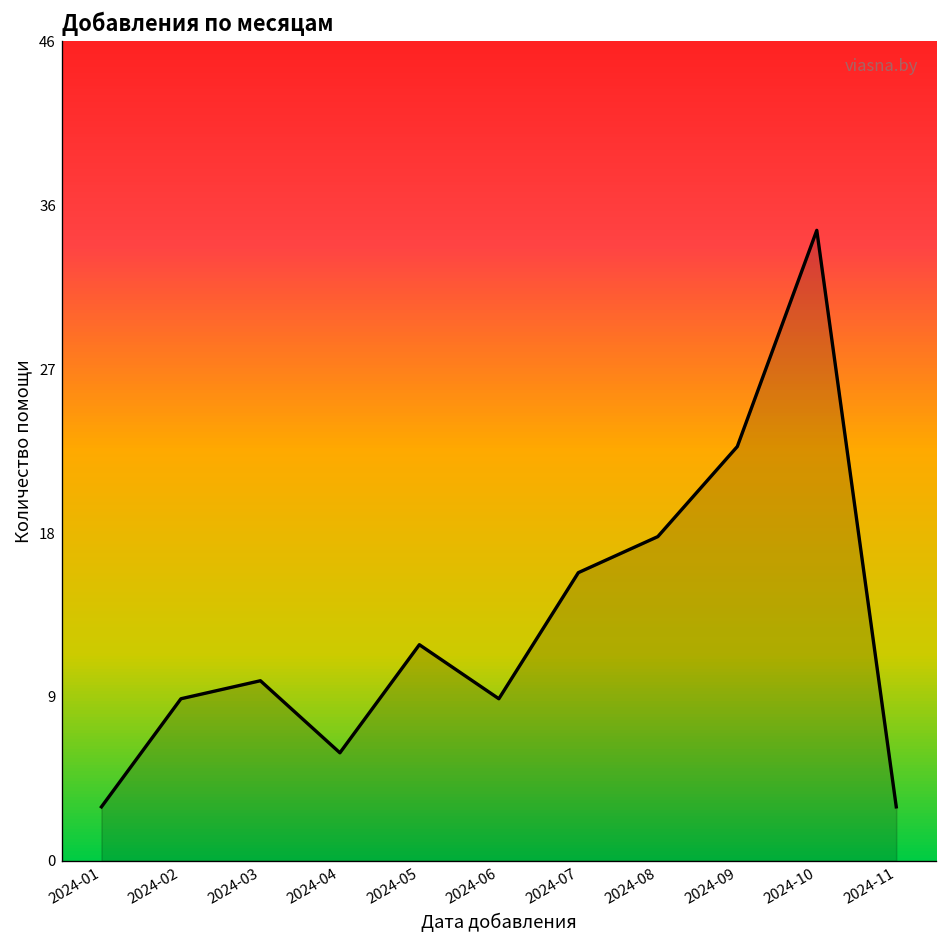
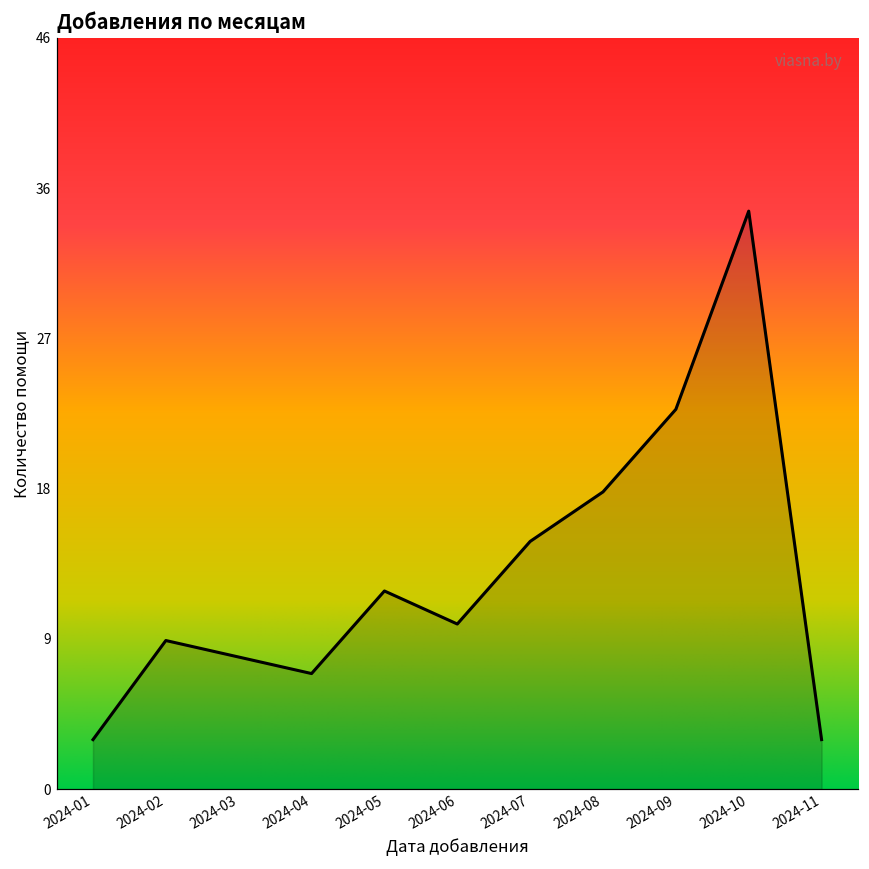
2024-03: 10 -> 8
2024-04: 6 -> 7
2024-06: 9 -> 10
2024-07: 16 -> 15
